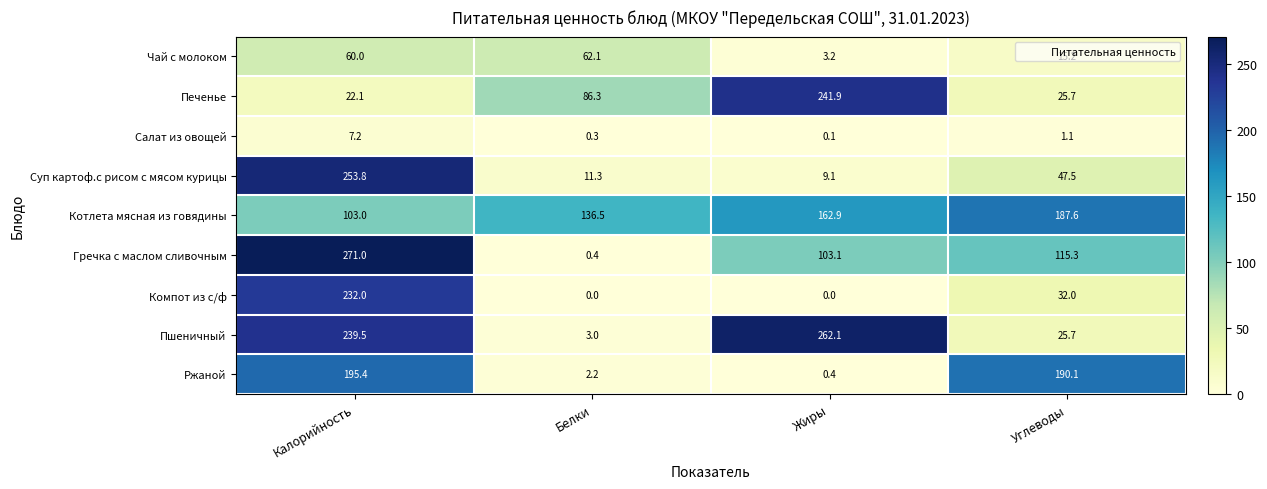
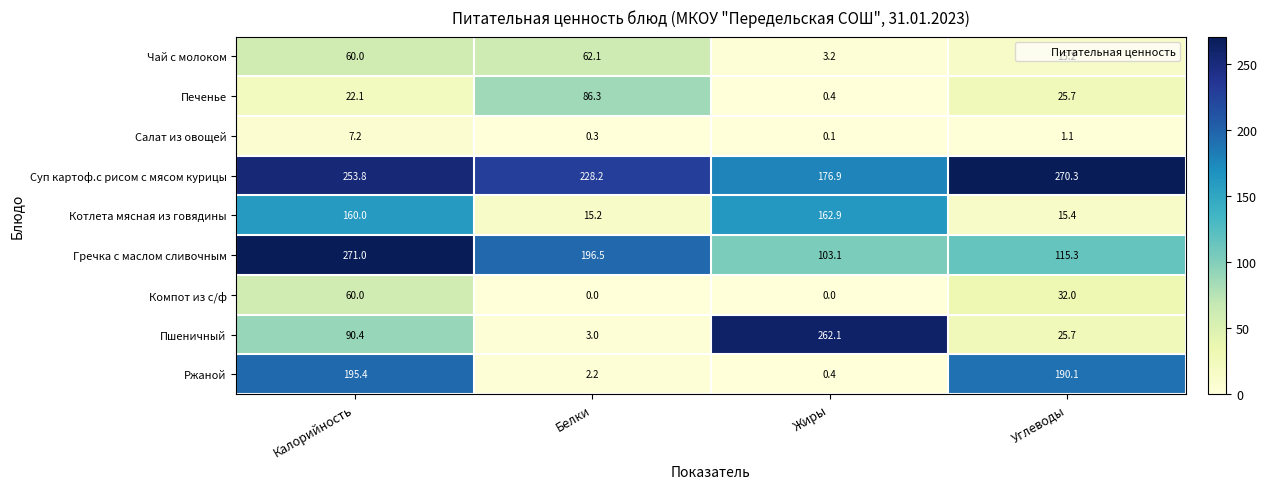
Печенье, Жиры: 241.9 -> 0.4
Суп картоф.с рисом с мясом курицы, Белки: 11.3 -> 228.2
Суп картоф.с рисом с мясом курицы, Жиры: 9.1 -> 176.9
Суп картоф.с рисом с мясом курицы, Углеводы: 47.5 -> 270.3
Котлета мясная из говядины, Калорийность: 103.0 -> 160.0
Котлета мясная из говядины, Белки: 136.5 -> 15.2
Котлета мясная из говядины, Углеводы: 187.6 -> 15.4
Гречка с маслом сливочным, Белки: 0.4 -> 196.5
Компот из с/ф, Калорийность: 232.0 -> 60.0
Пшеничный, Калорийность: 239.5 -> 90.4
